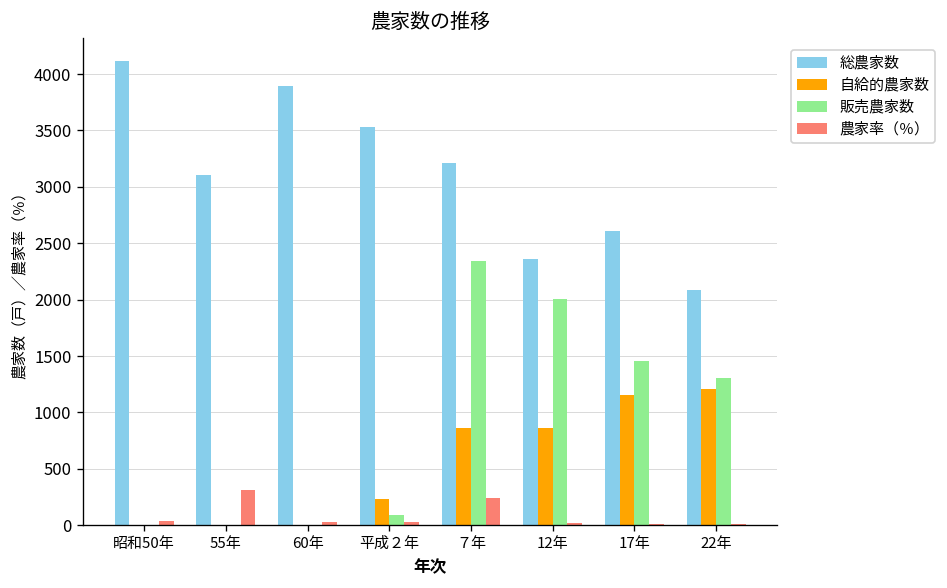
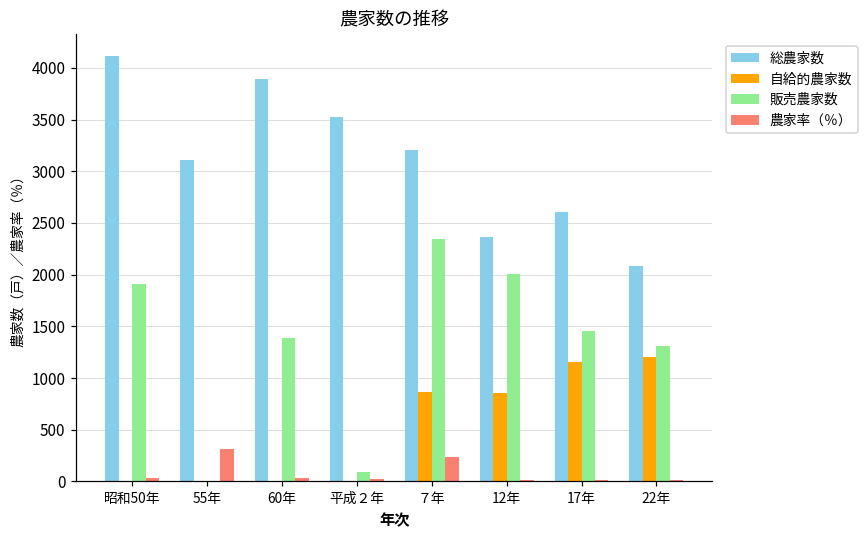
販売農家数, 昭和50年: 0 -> 1900
販売農家数, 60年: 0 -> 1400
自給的農家数, 平成２年: 200 -> 0
